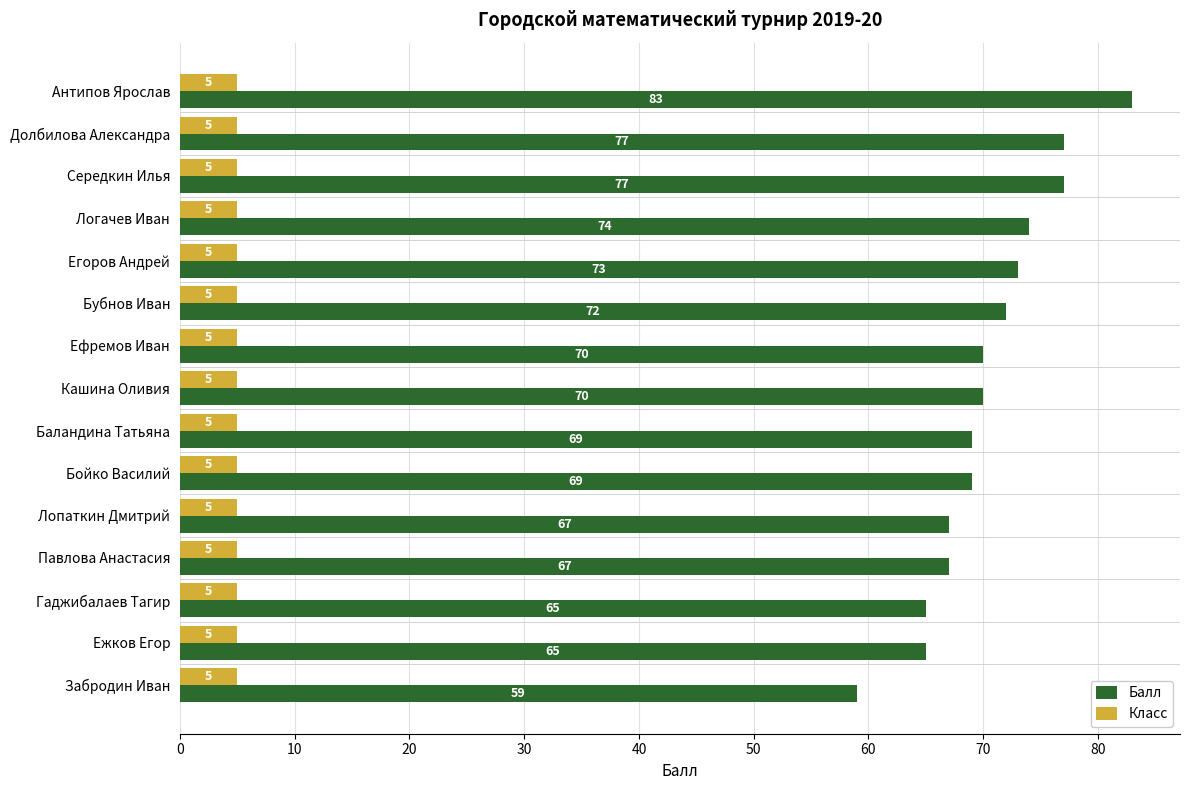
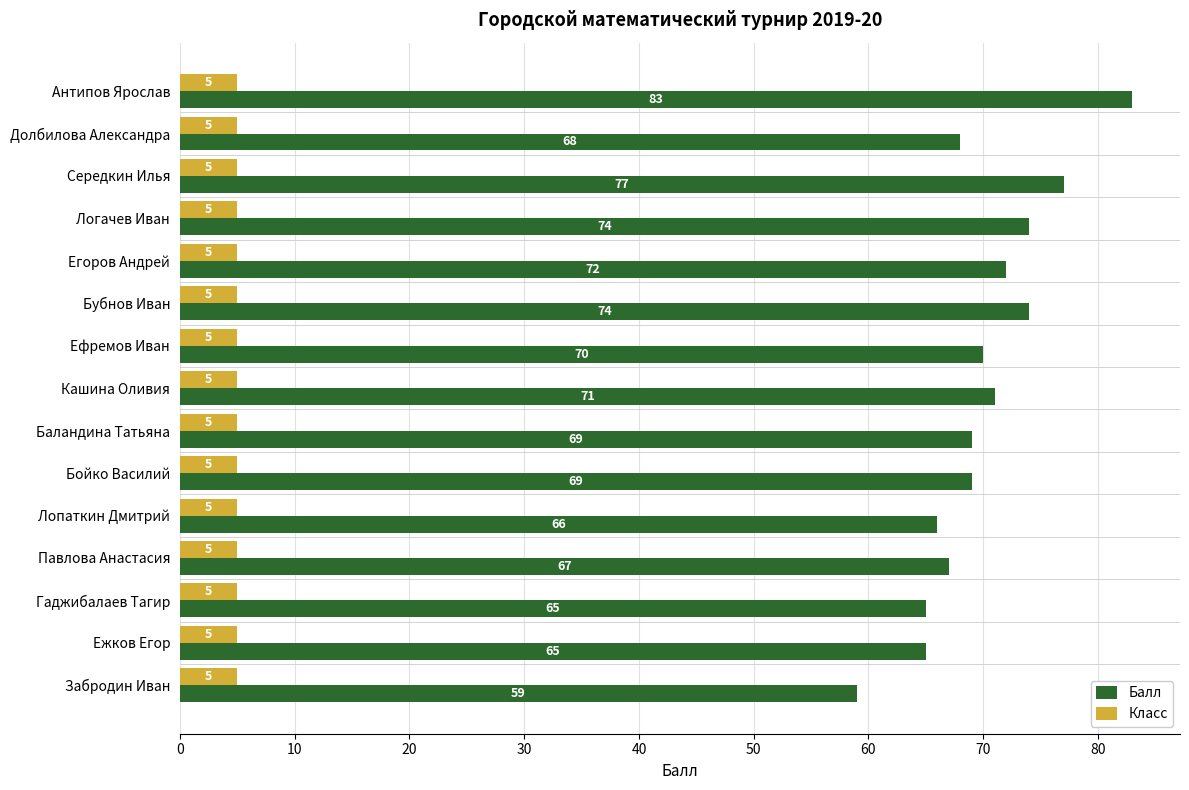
Балл, Долбилова Александра: 77 -> 68
Балл, Егоров Андрей: 73 -> 72
Балл, Бубнов Иван: 72 -> 74
Балл, Кашина Оливия: 70 -> 71
Балл, Лопаткин Дмитрий: 67 -> 66
